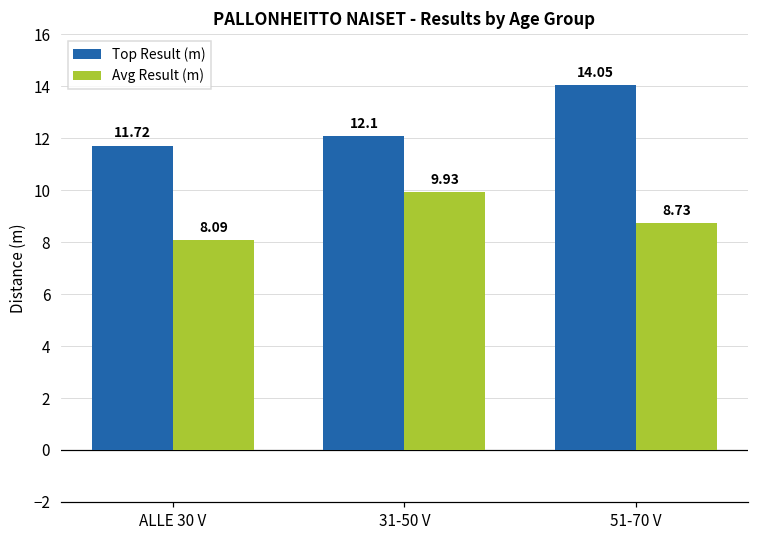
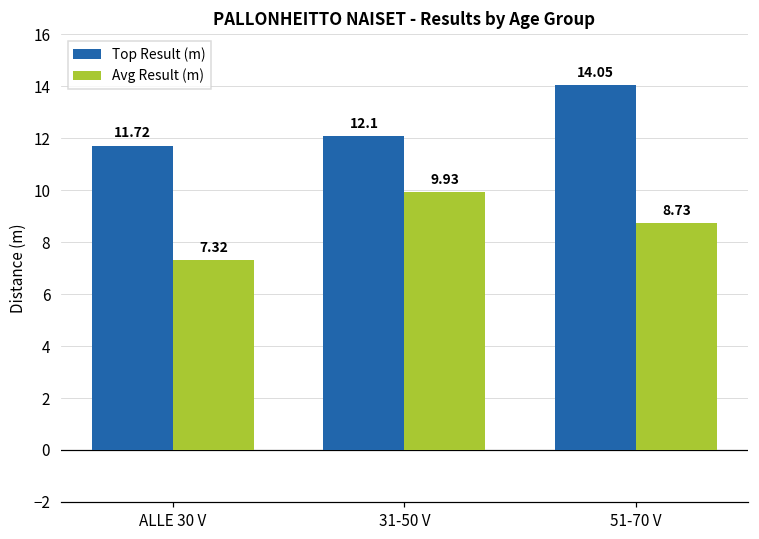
Avg Result (m), ALLE 30 V: 8.09 -> 7.32
